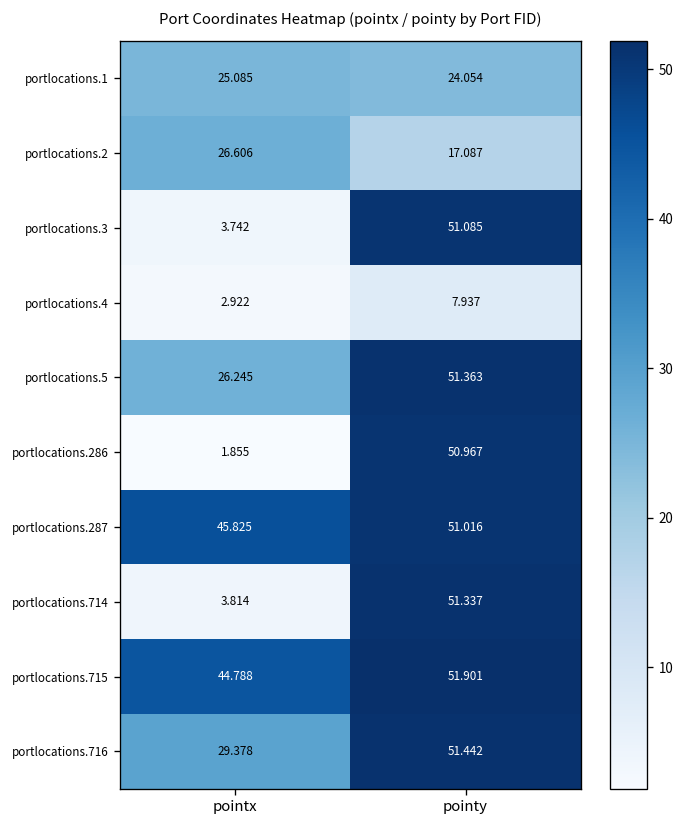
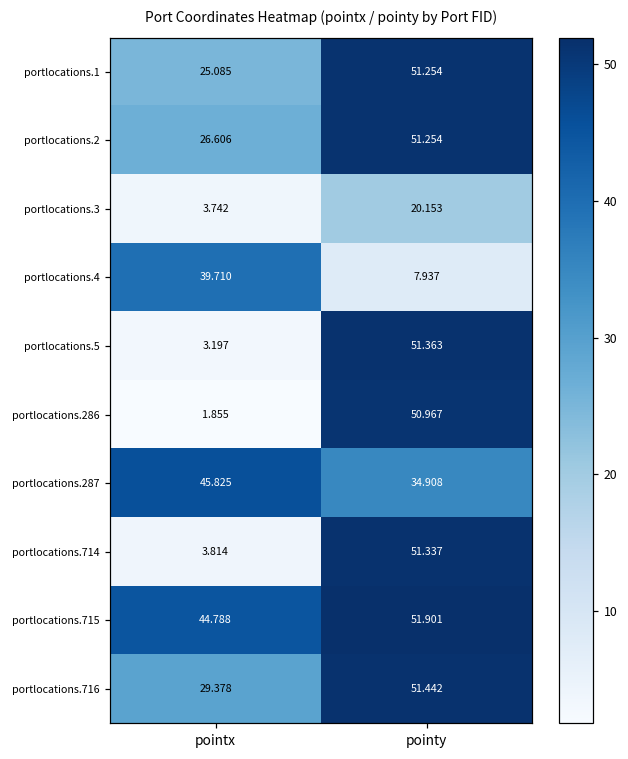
portlocations.1, pointy: 24.054 -> 51.254
portlocations.2, pointy: 17.087 -> 51.254
portlocations.3, pointy: 51.085 -> 20.153
portlocations.4, pointx: 2.922 -> 39.710
portlocations.5, pointx: 26.245 -> 3.197
portlocations.287, pointy: 51.016 -> 34.908
